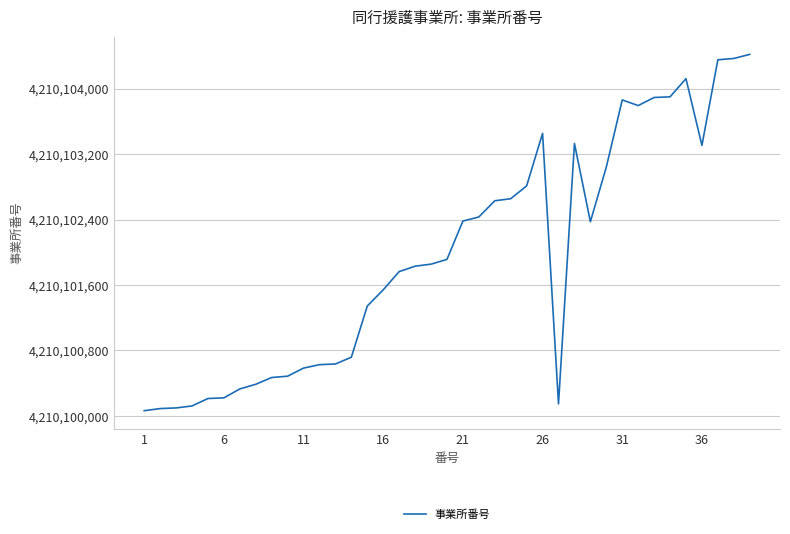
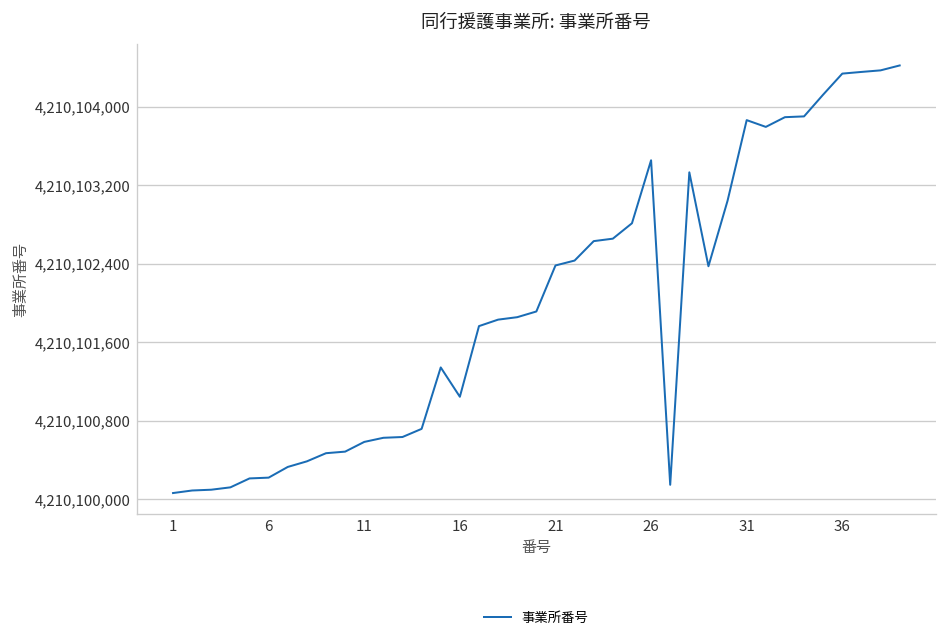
16: 4,210,101,500 -> 4,210,101,000
36: 4,210,103,300 -> 4,210,104,300
